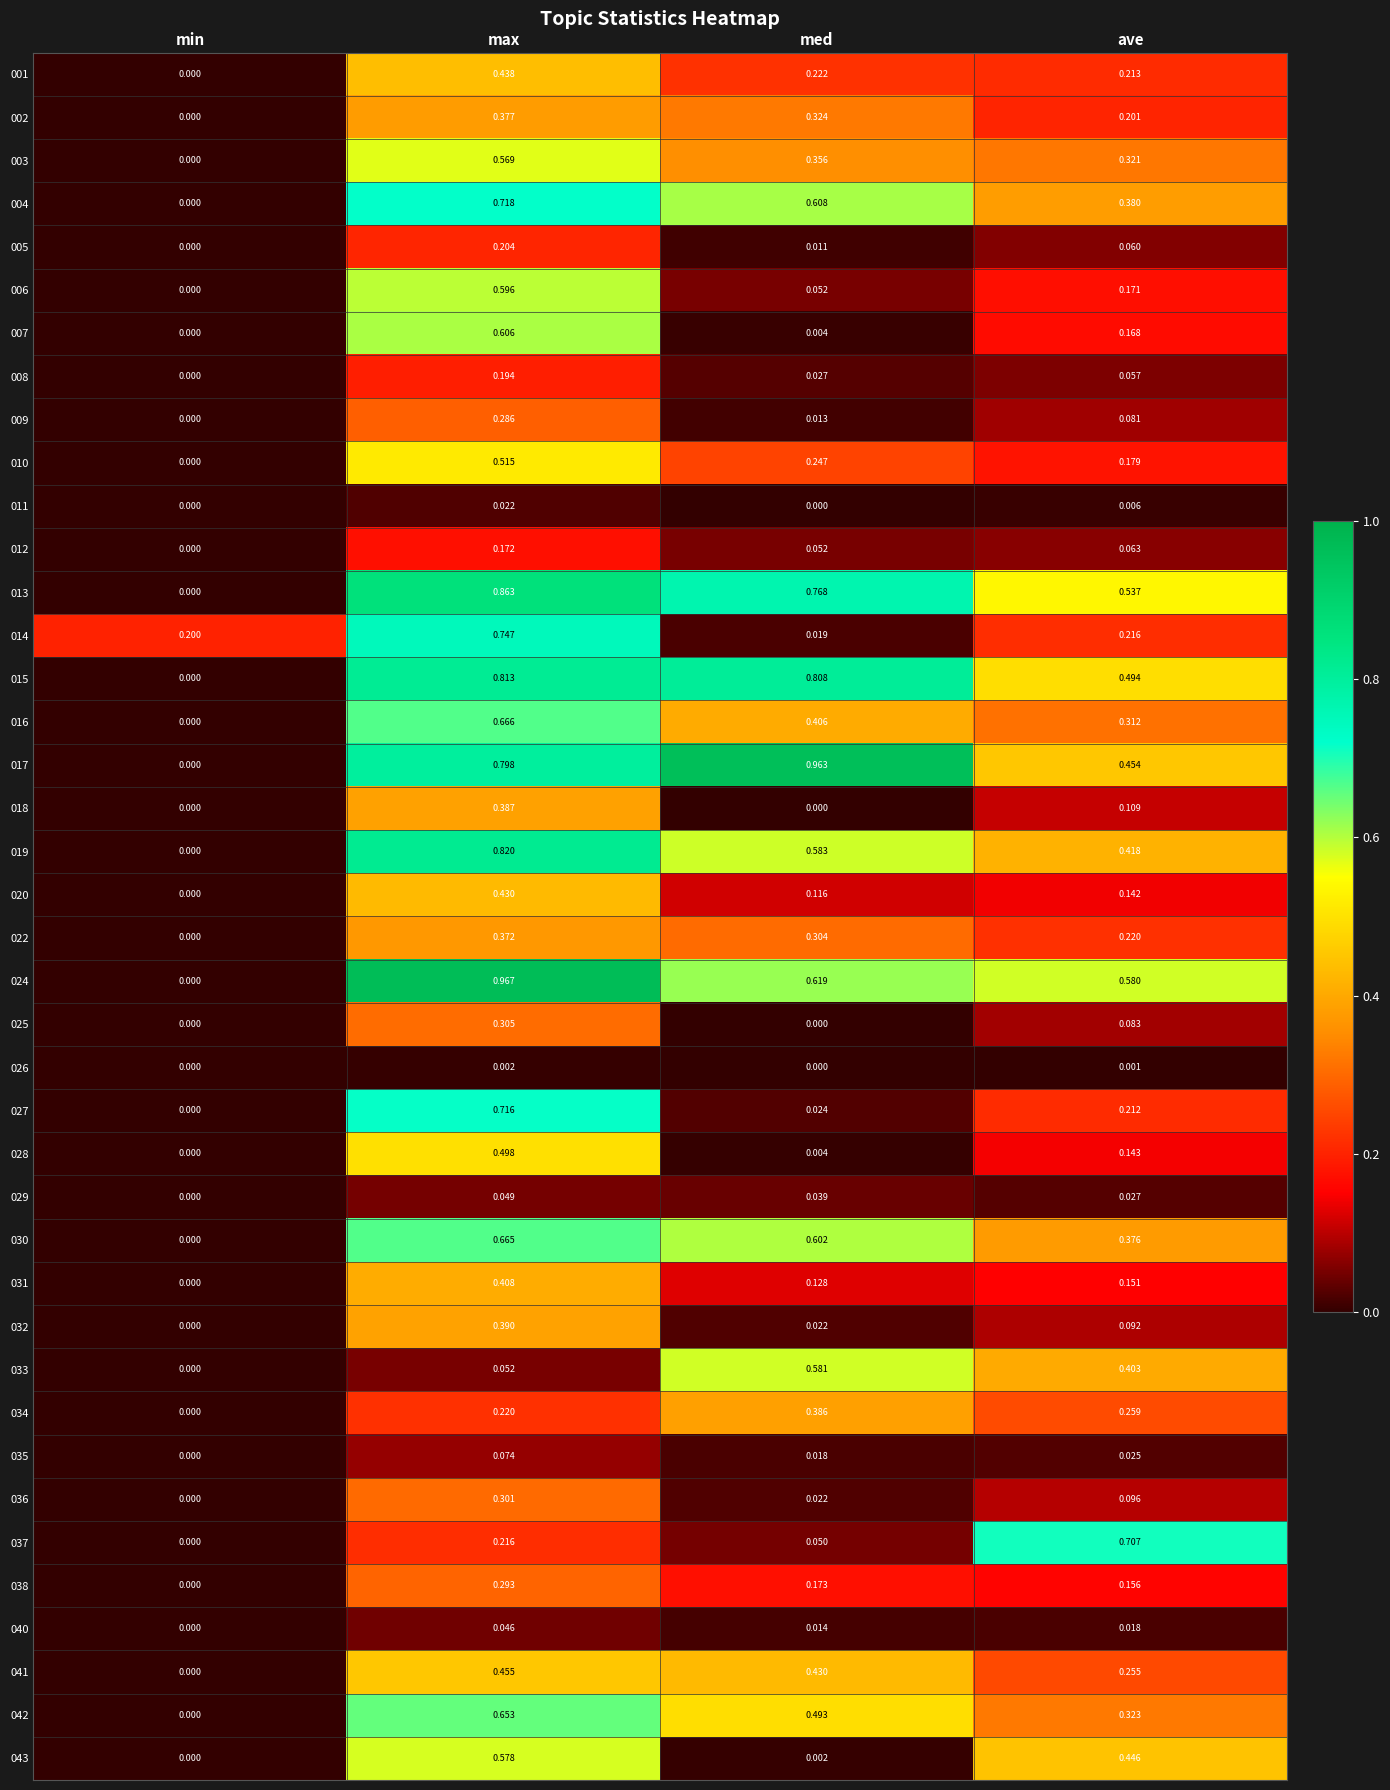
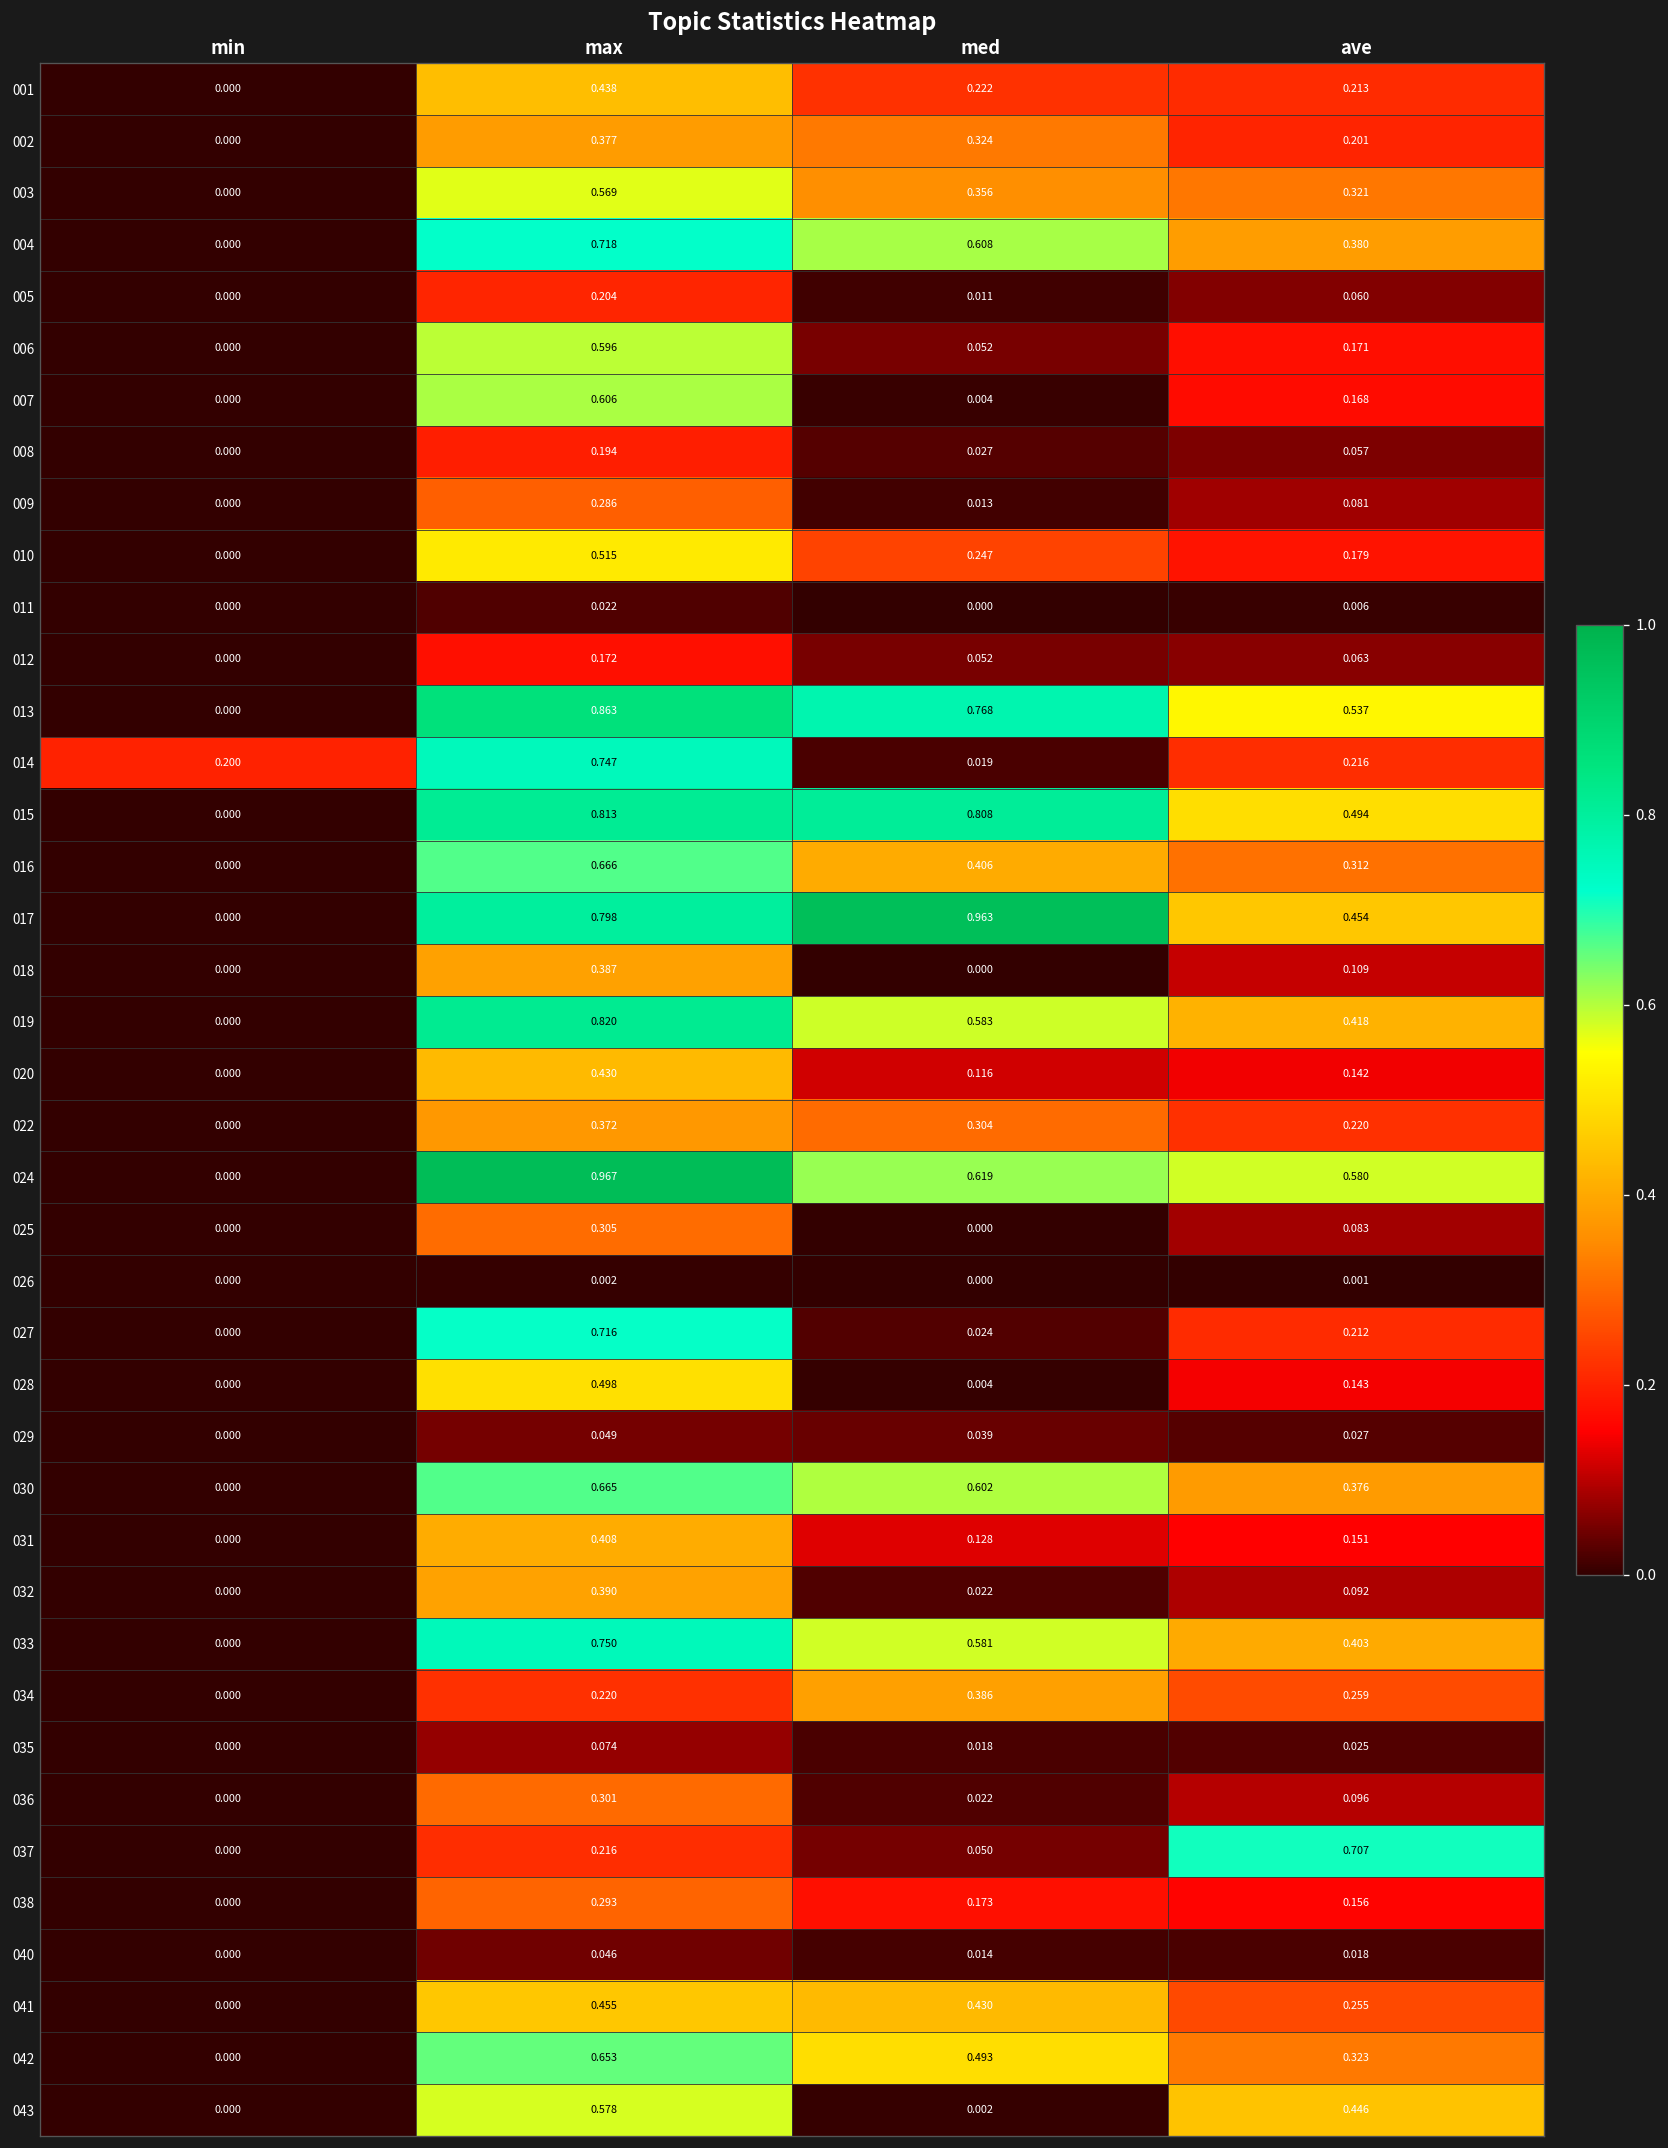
033, max: 0.052 -> 0.750
